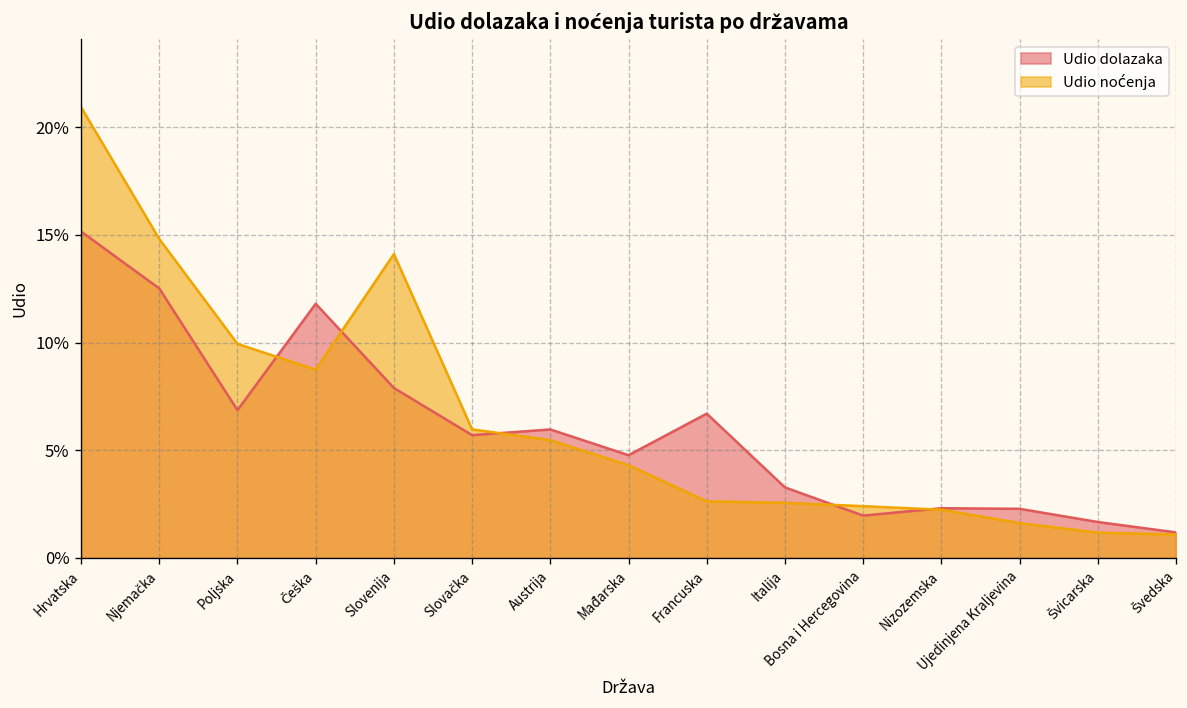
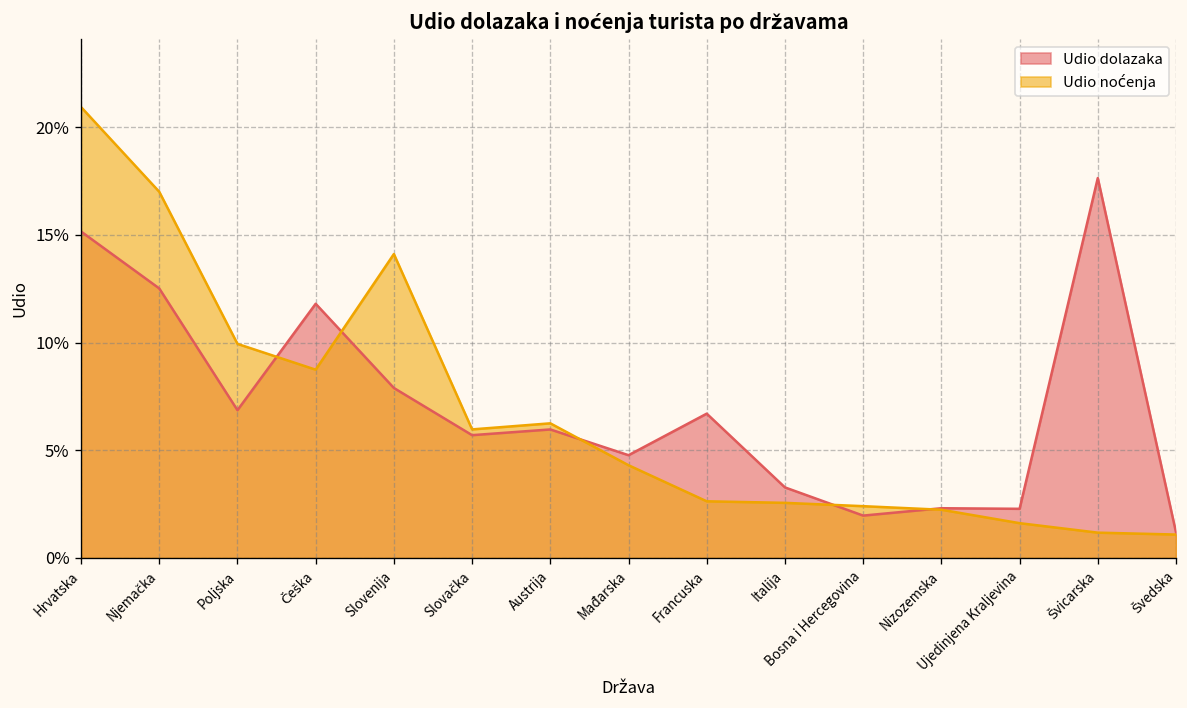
Udio noćenja, Njemačka: 14.8% -> 17.0%
Udio noćenja, Austrija: 5.5% -> 6.3%
Udio dolazaka, Švicarska: 1.7% -> 17.6%
